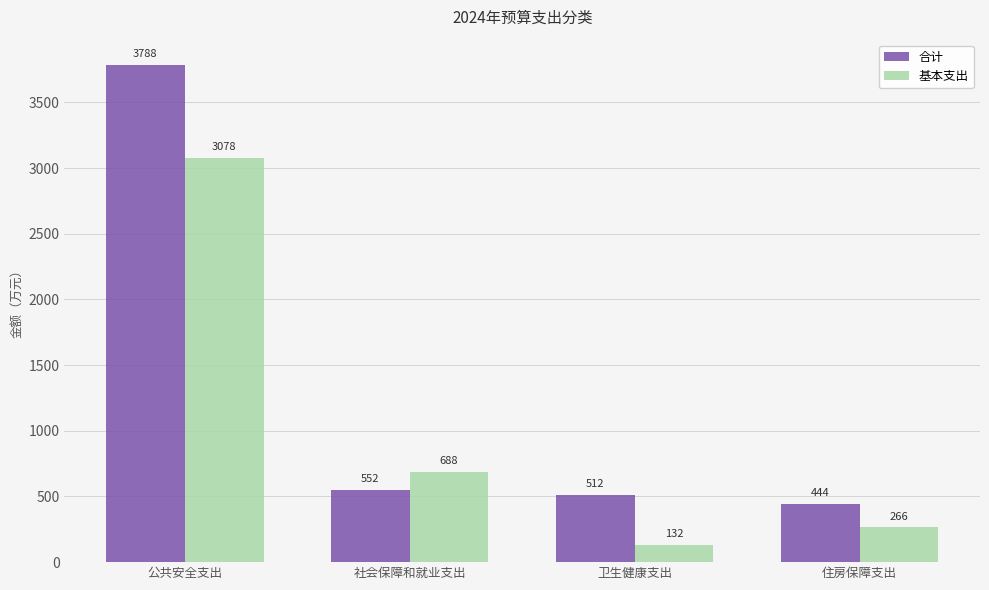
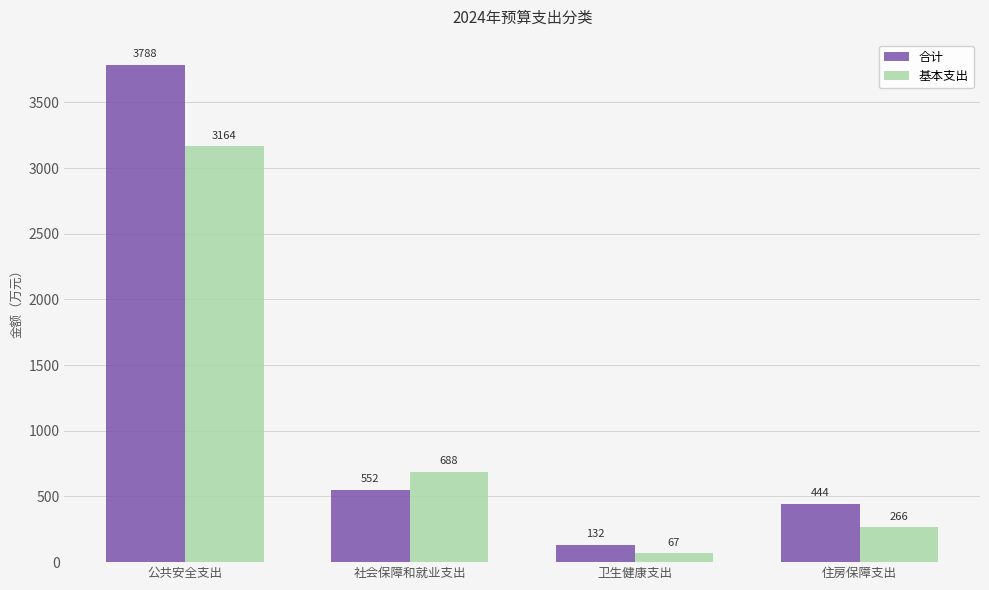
基本支出, 公共安全支出: 3078 -> 3164
合计, 卫生健康支出: 512 -> 132
基本支出, 卫生健康支出: 132 -> 67
